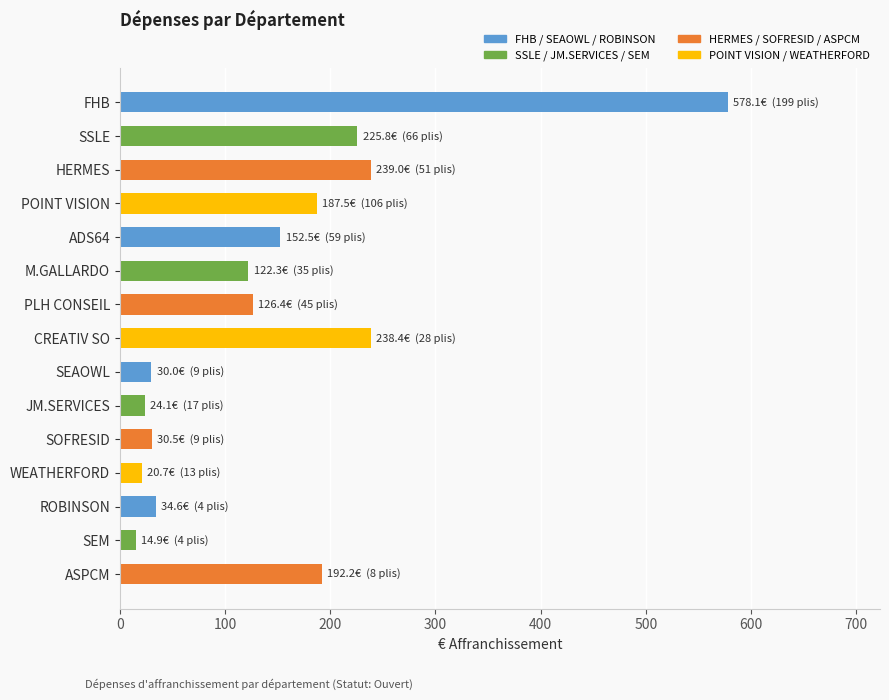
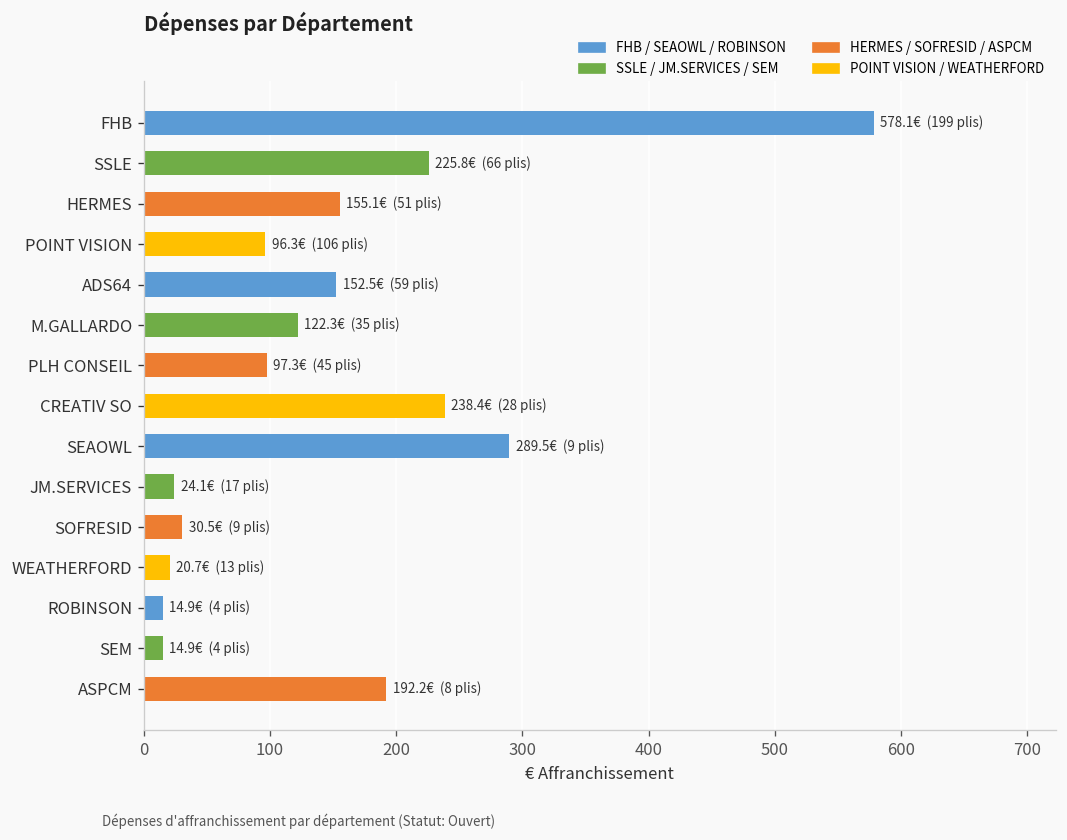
HERMES: 239.0€ -> 155.1€
POINT VISION: 187.5€ -> 96.3€
PLH CONSEIL: 126.4€ -> 97.3€
SEAOWL: 30.0€ -> 289.5€
ROBINSON: 34.6€ -> 14.9€
